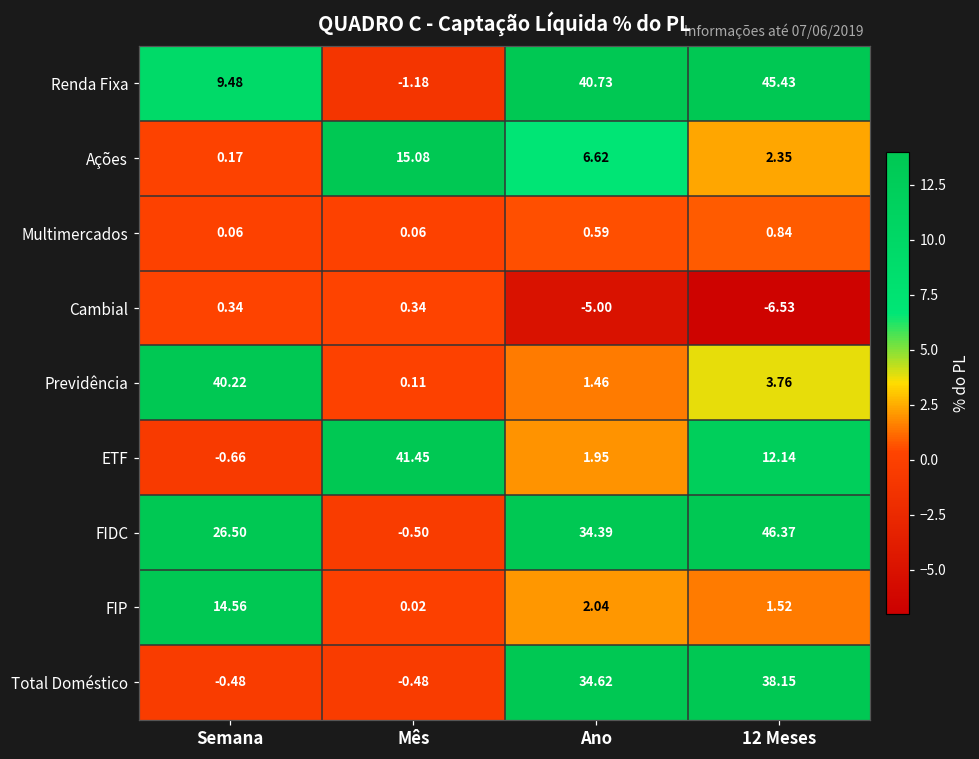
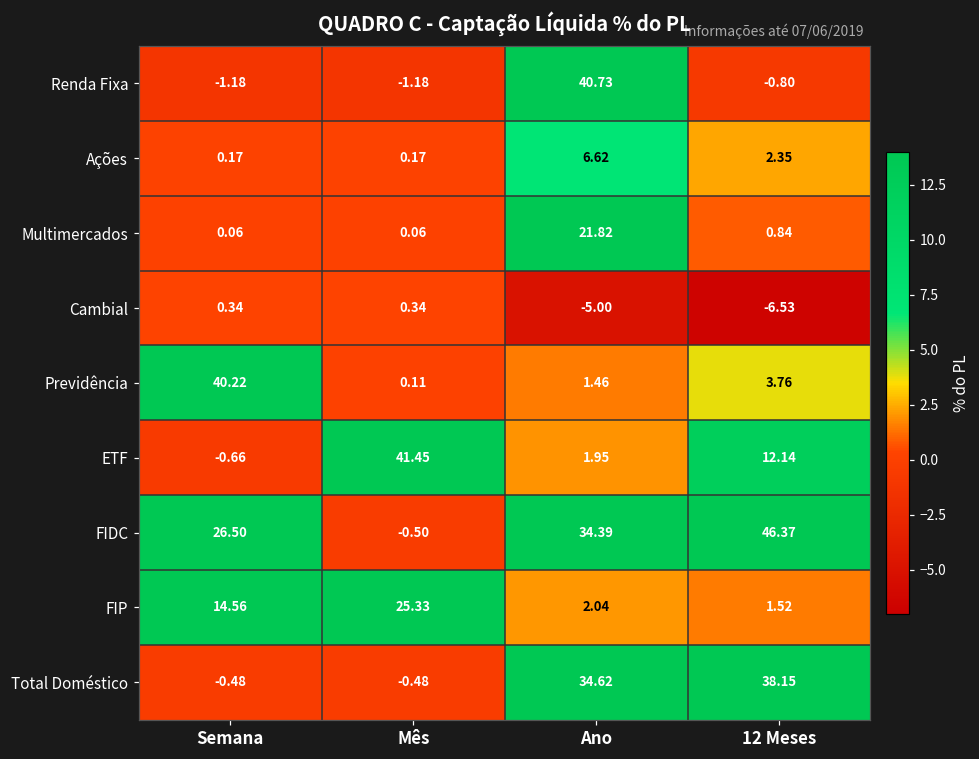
Renda Fixa, Semana: 9.48 -> -1.18
Renda Fixa, 12 Meses: 45.43 -> -0.80
Ações, Mês: 15.08 -> 0.17
Multimercados, Ano: 0.59 -> 21.82
FIP, Mês: 0.02 -> 25.33
